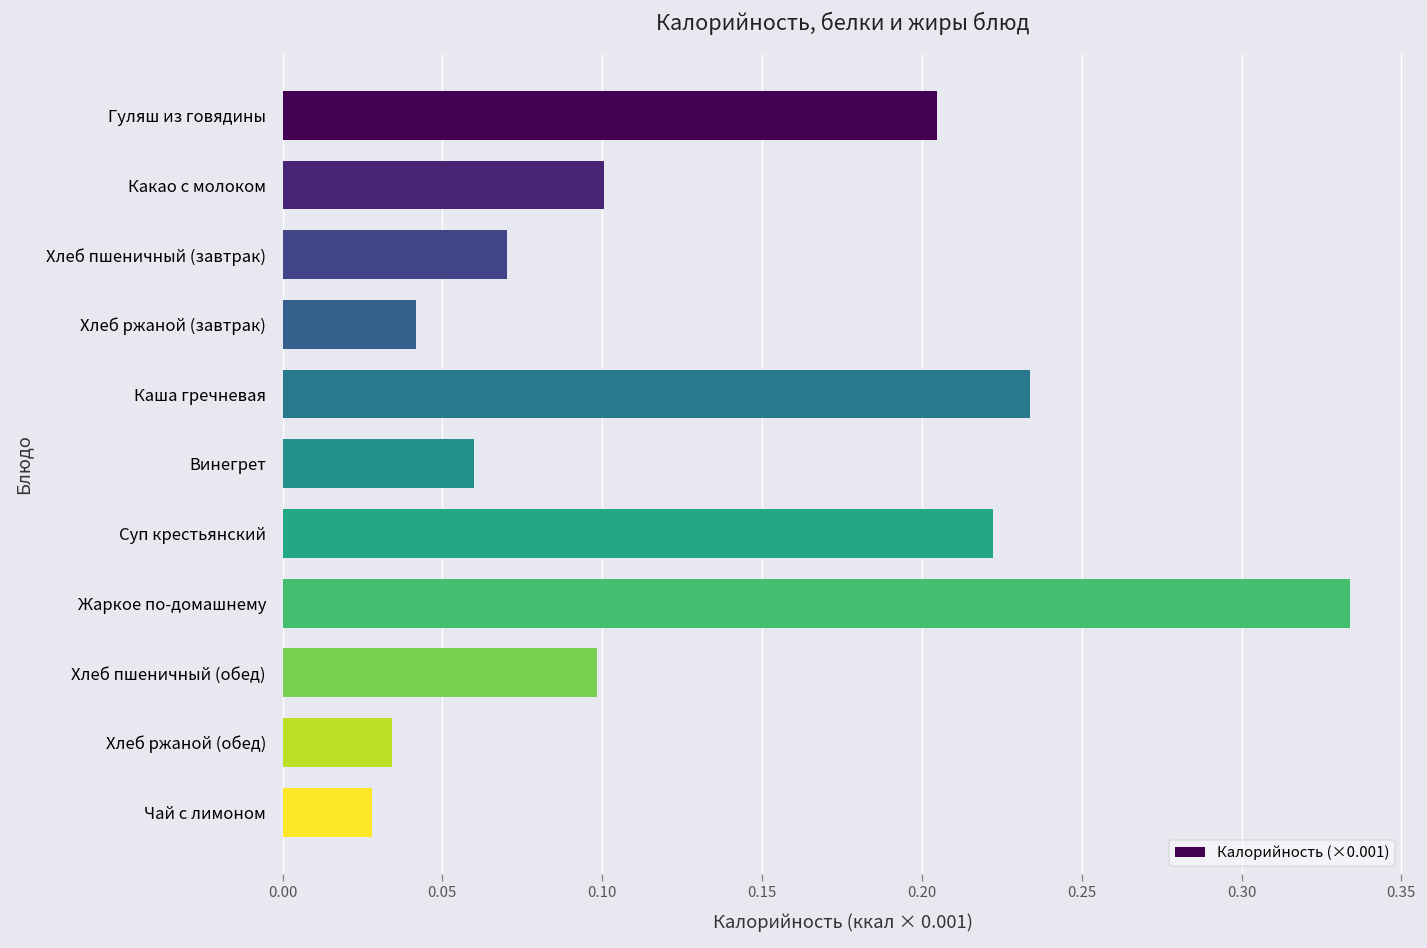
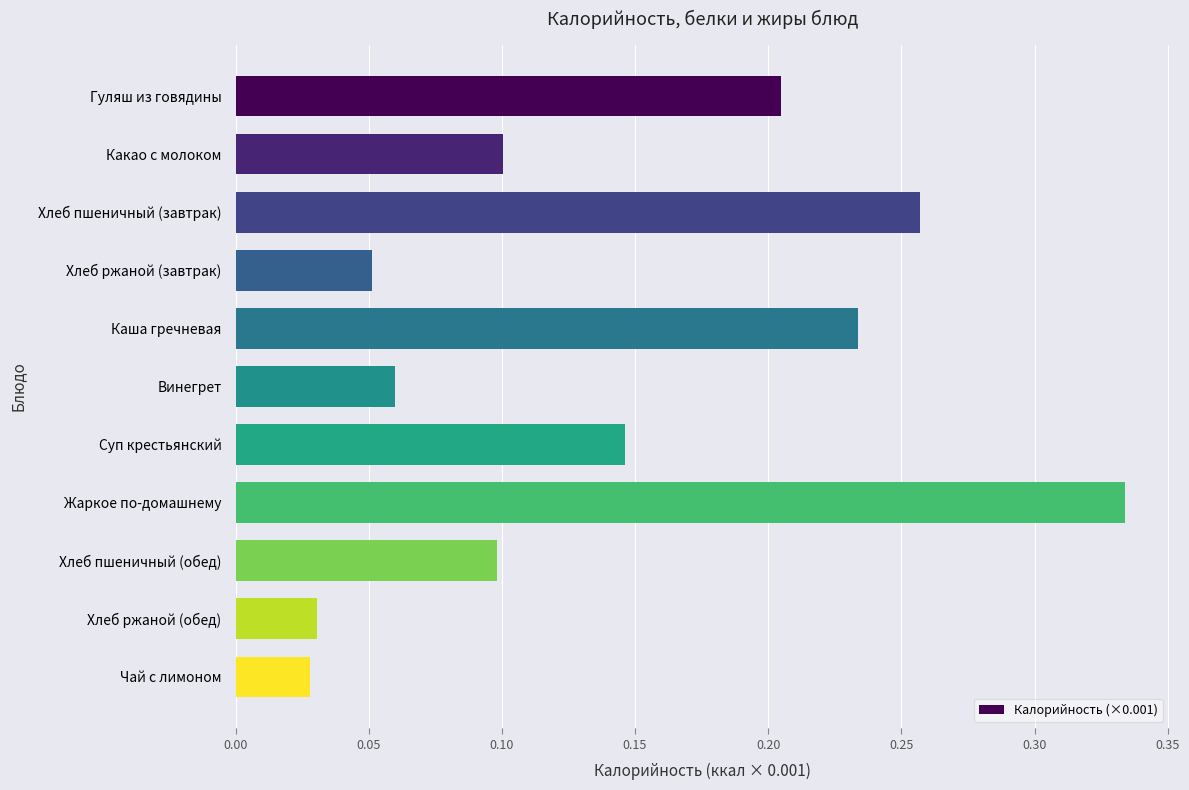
Хлеб пшеничный (завтрак): 0.070 -> 0.257
Хлеб ржаной (завтрак): 0.042 -> 0.051
Суп крестьянский: 0.222 -> 0.146
Хлеб ржаной (обед): 0.034 -> 0.031
